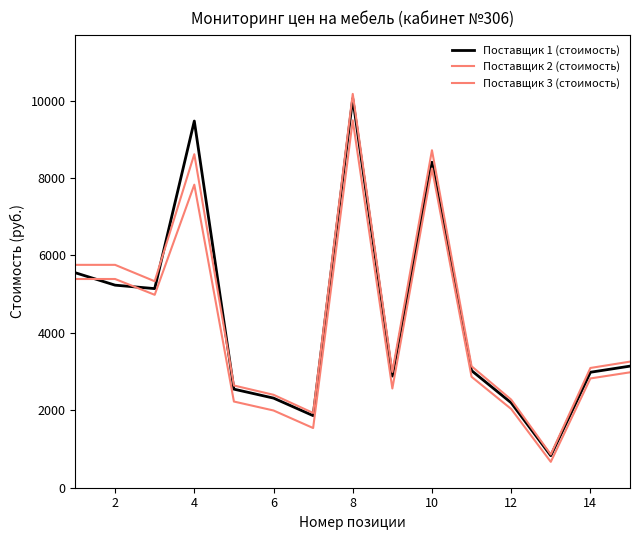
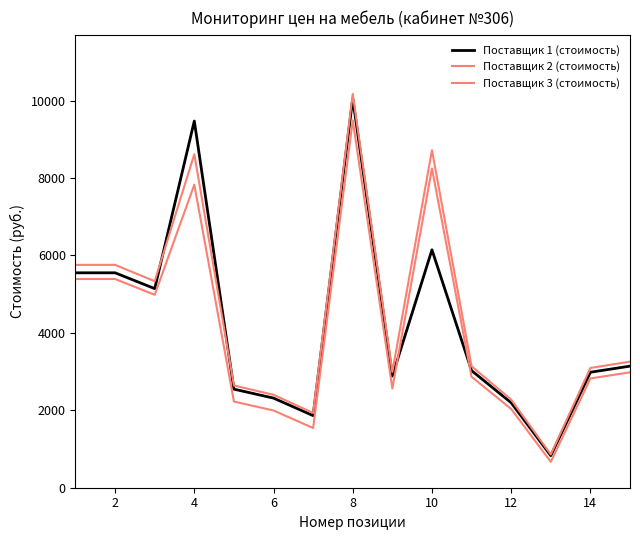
Поставщик 1 (стоимость), 2: 5200 -> 5600
Поставщик 1 (стоимость), 10: 8400 -> 6100
